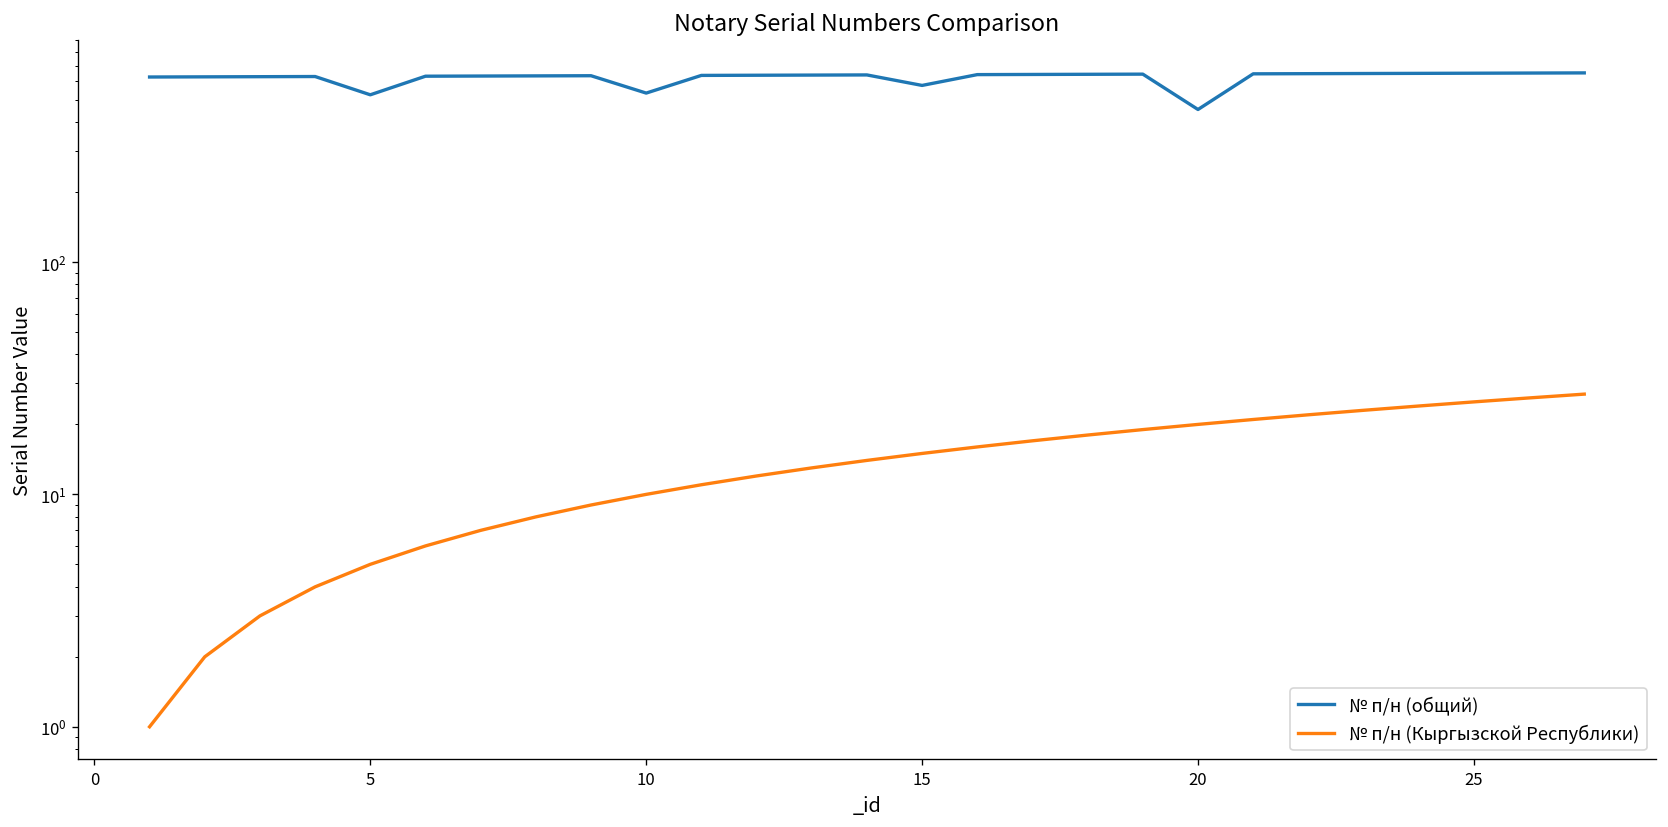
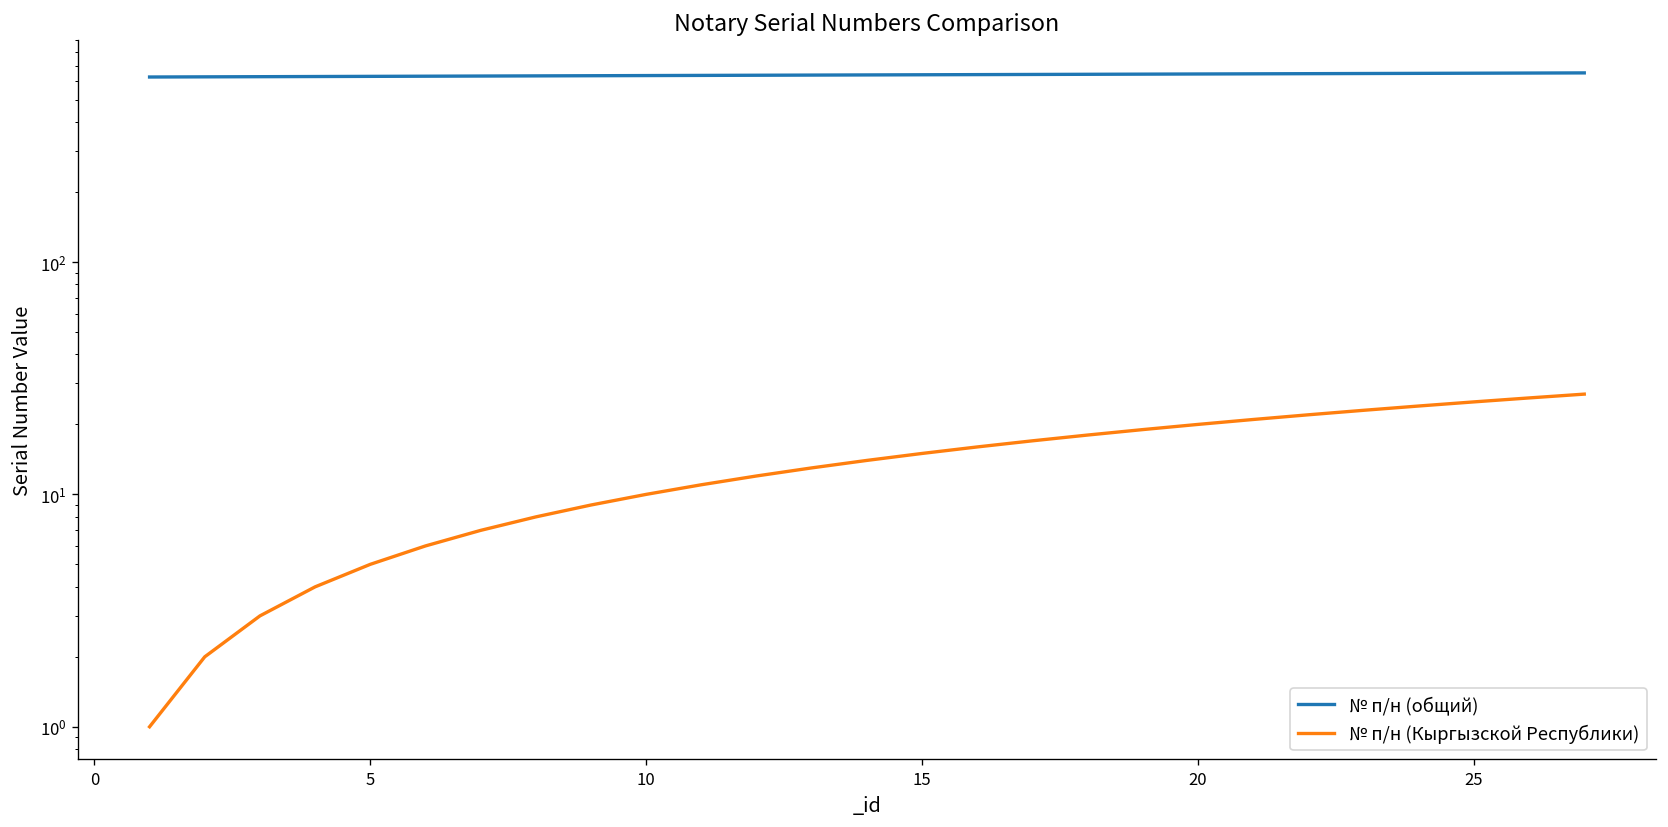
№ п/н (общий), 5: 520 -> 630
№ п/н (общий), 10: 530 -> 630
№ п/н (общий), 15: 580 -> 640
№ п/н (общий), 20: 450 -> 640
